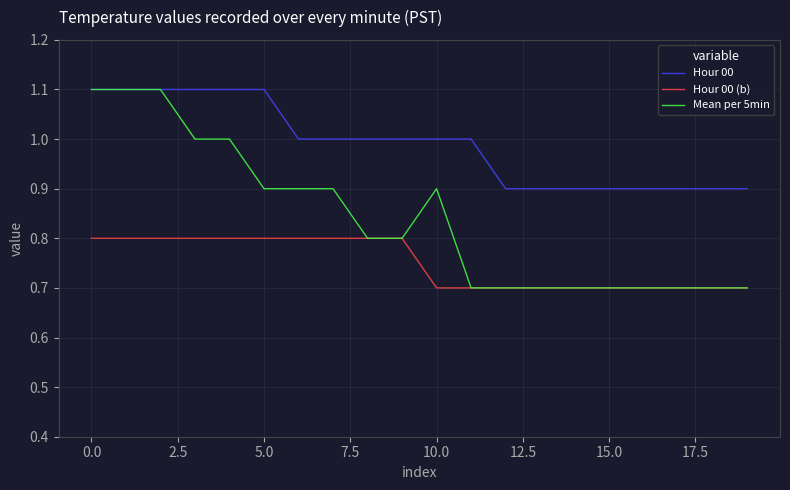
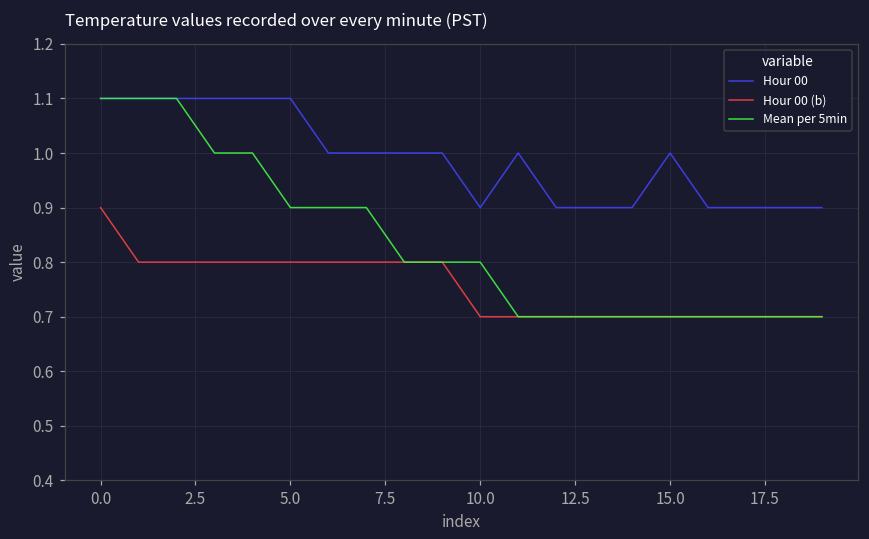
Hour 00 (b), 0.0: 0.8 -> 0.9
Hour 00, 10.0: 1.0 -> 0.9
Mean per 5min, 10.0: 0.9 -> 0.8
Hour 00, 15.0: 0.9 -> 1.0
